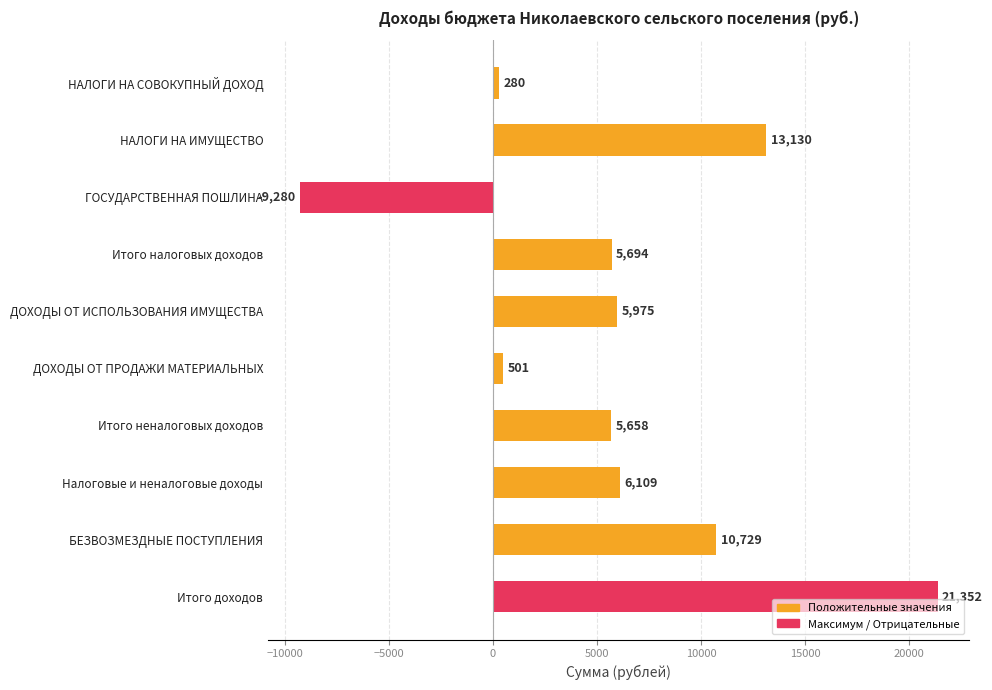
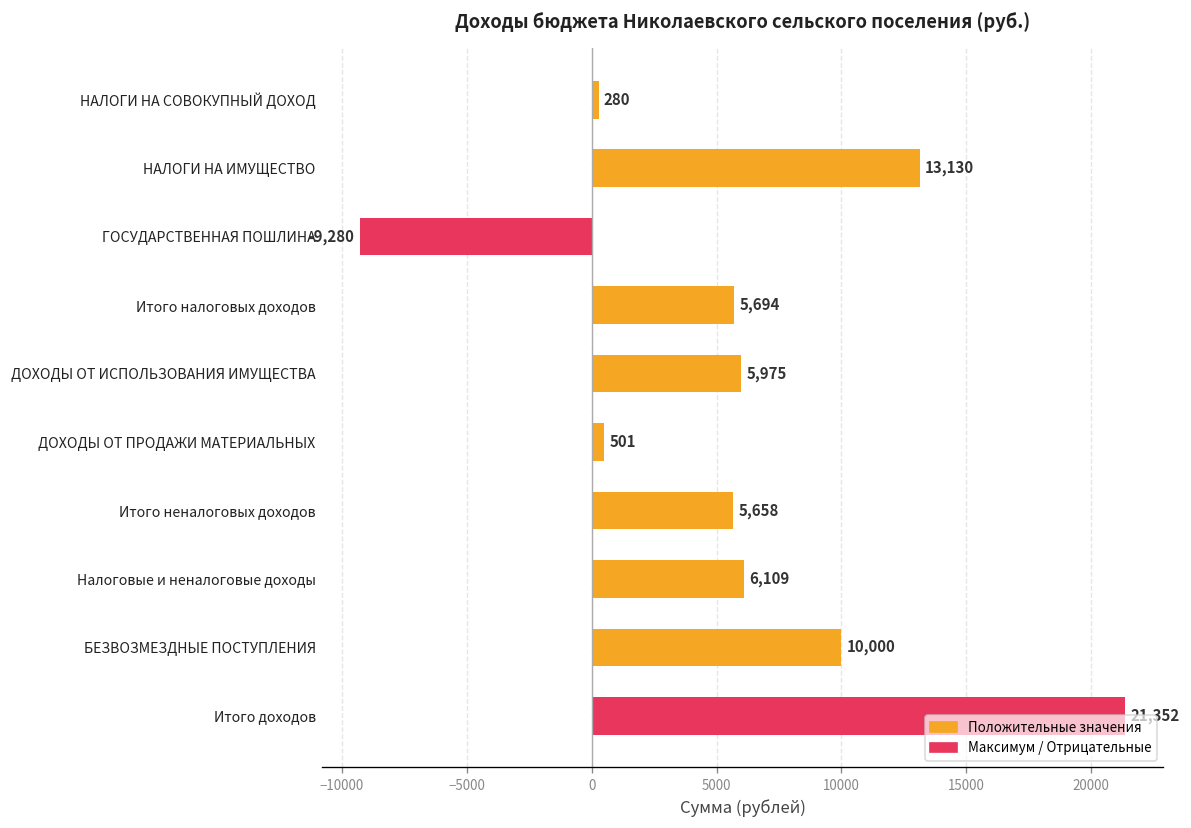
БЕЗВОЗМЕЗДНЫЕ ПОСТУПЛЕНИЯ: 10,729 -> 10,000
